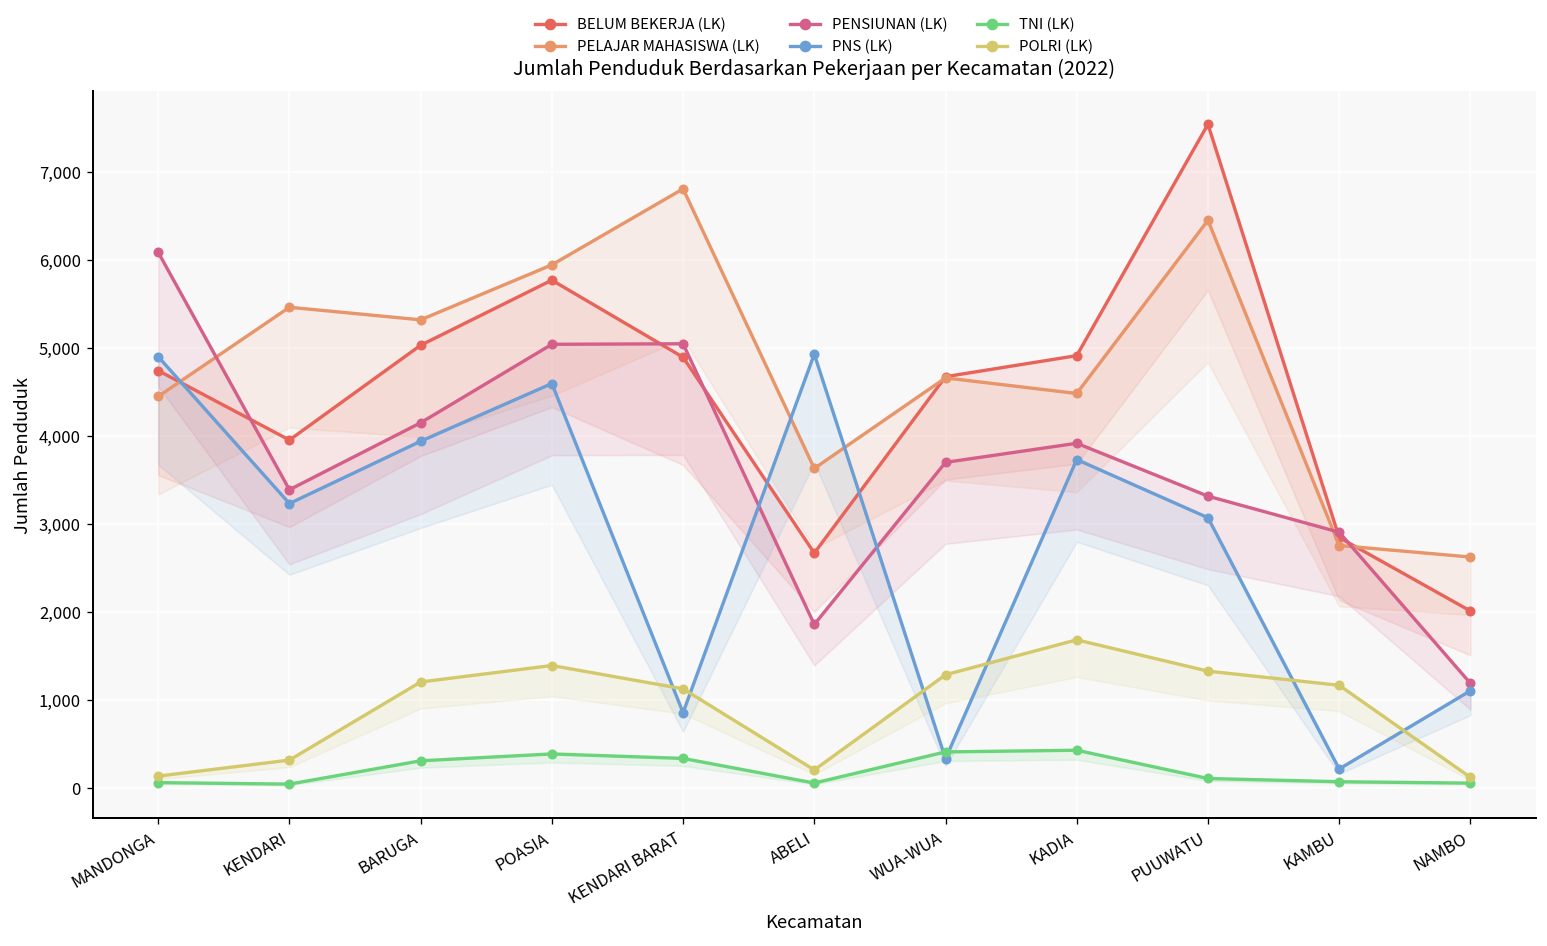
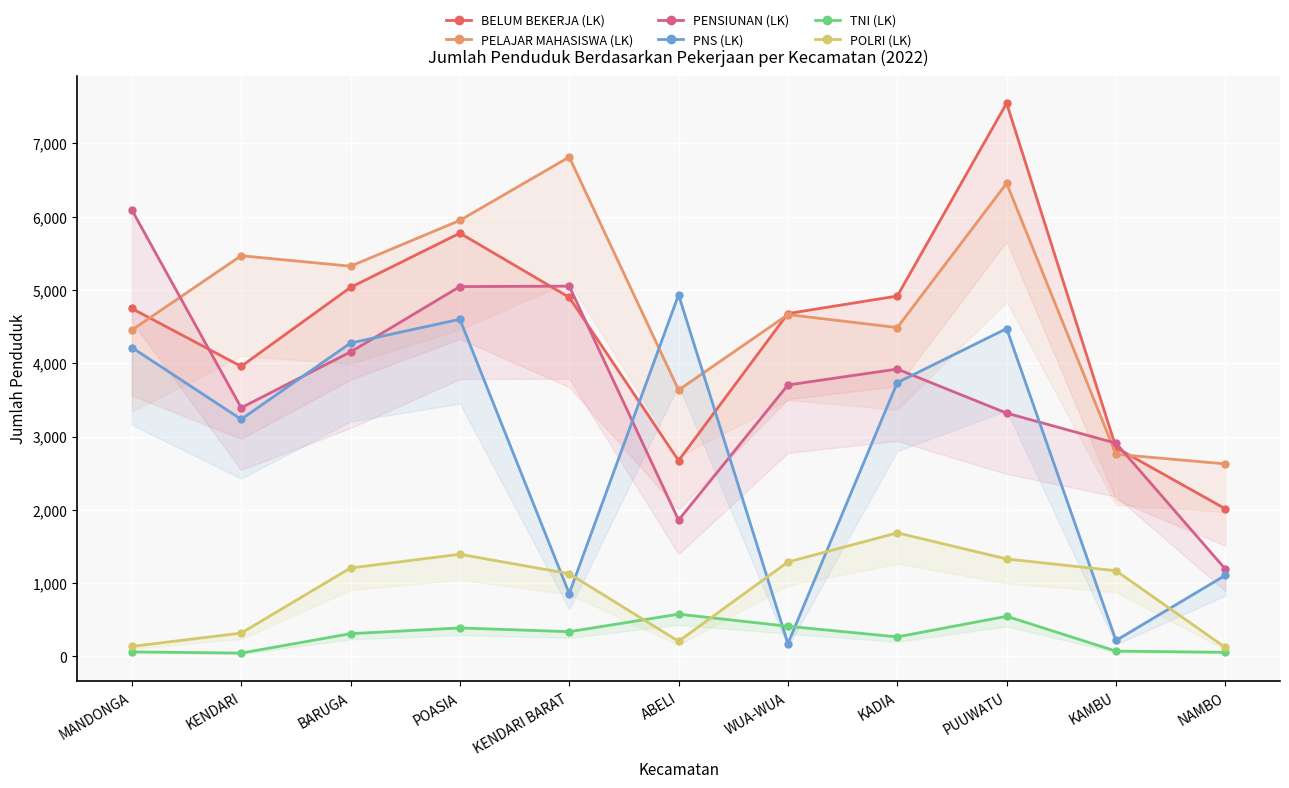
PNS (LK), MANDONGA: 4,900 -> 4,200
PNS (LK), BARUGA: 3,900 -> 4,300
TNI (LK), ABELI: 100 -> 600
PNS (LK), WUA-WUA: 300 -> 200
TNI (LK), KADIA: 400 -> 300
PNS (LK), PUUWATU: 3,100 -> 4,500
TNI (LK), PUUWATU: 100 -> 500
